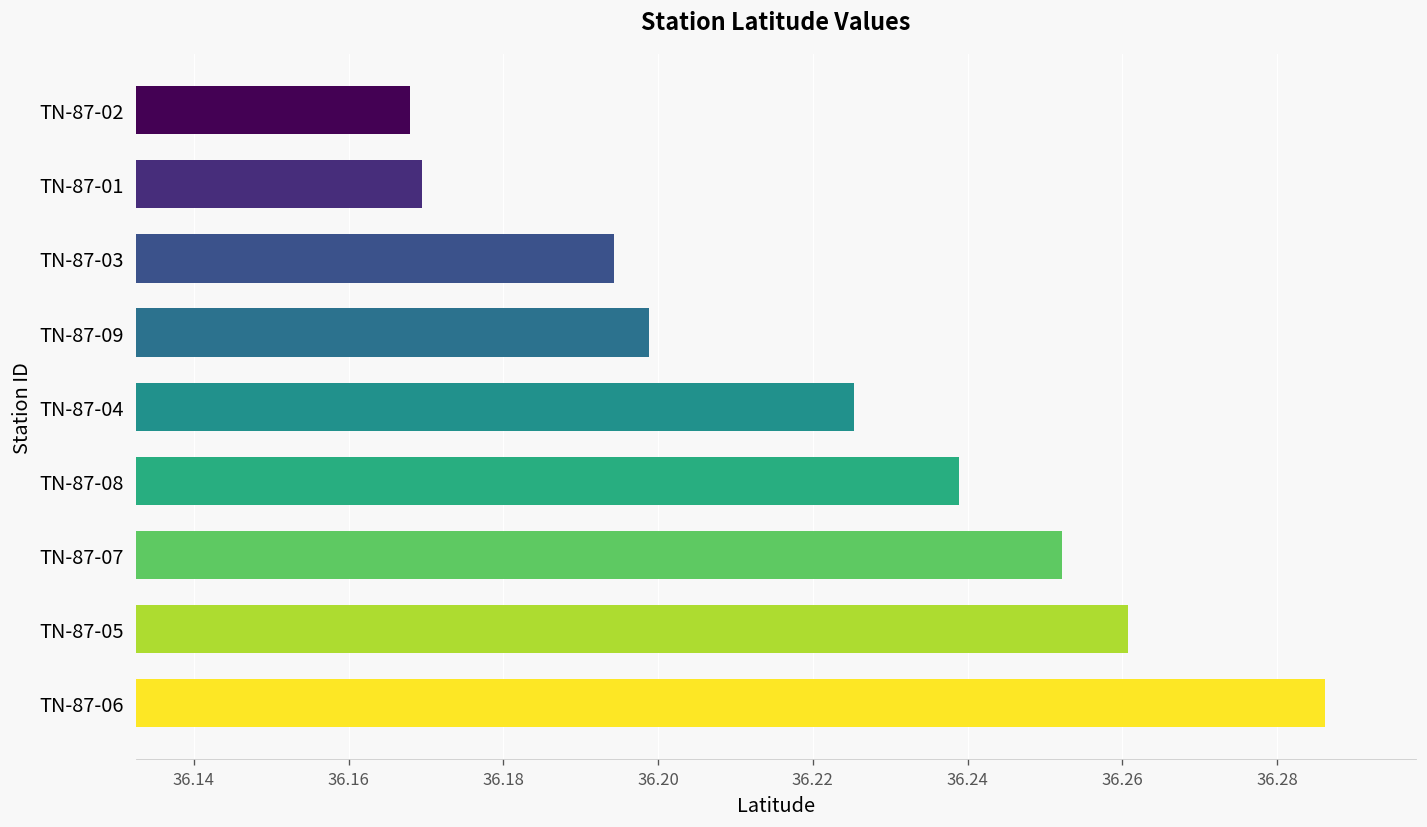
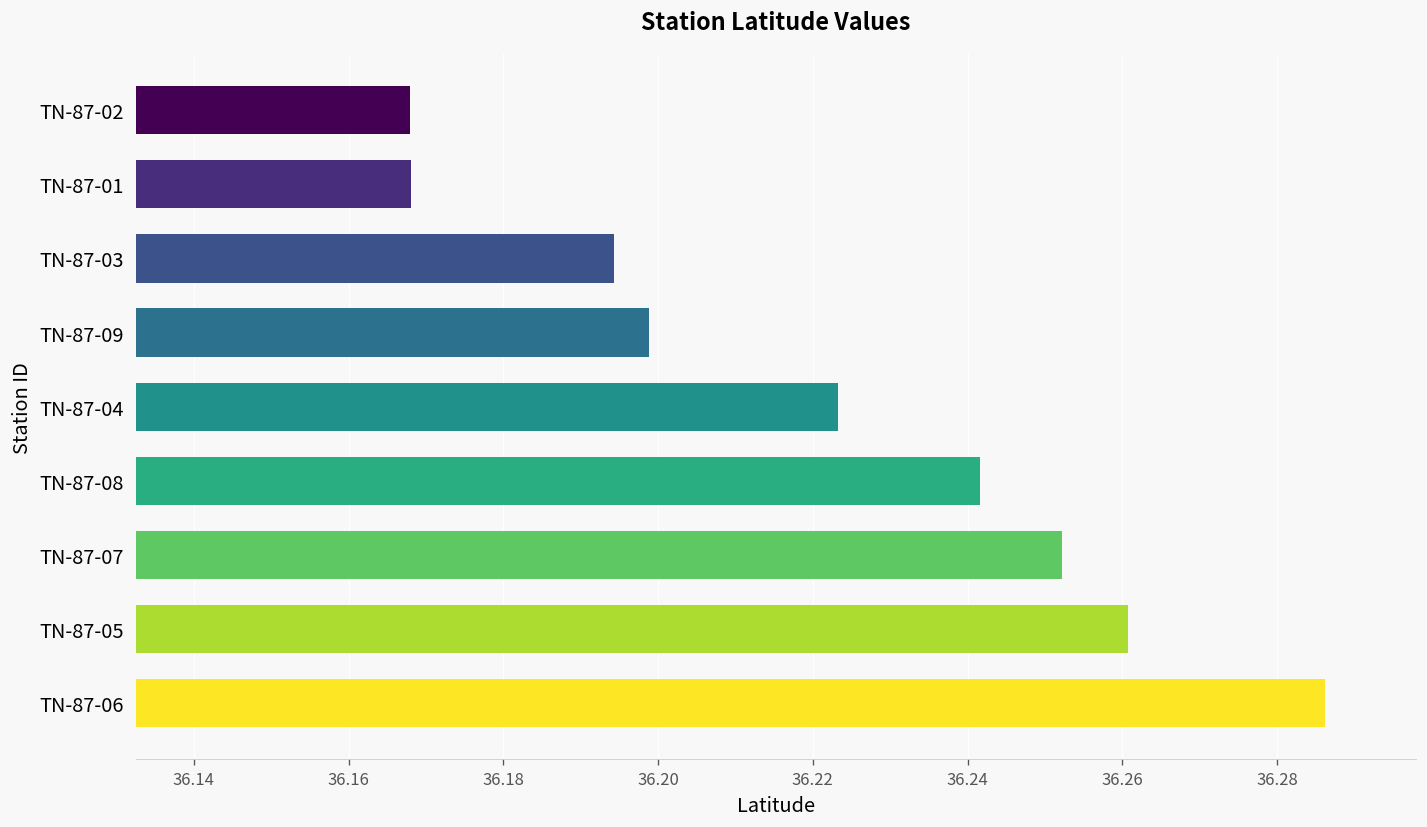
TN-87-01: 36.169 -> 36.168
TN-87-04: 36.225 -> 36.223
TN-87-08: 36.239 -> 36.242
